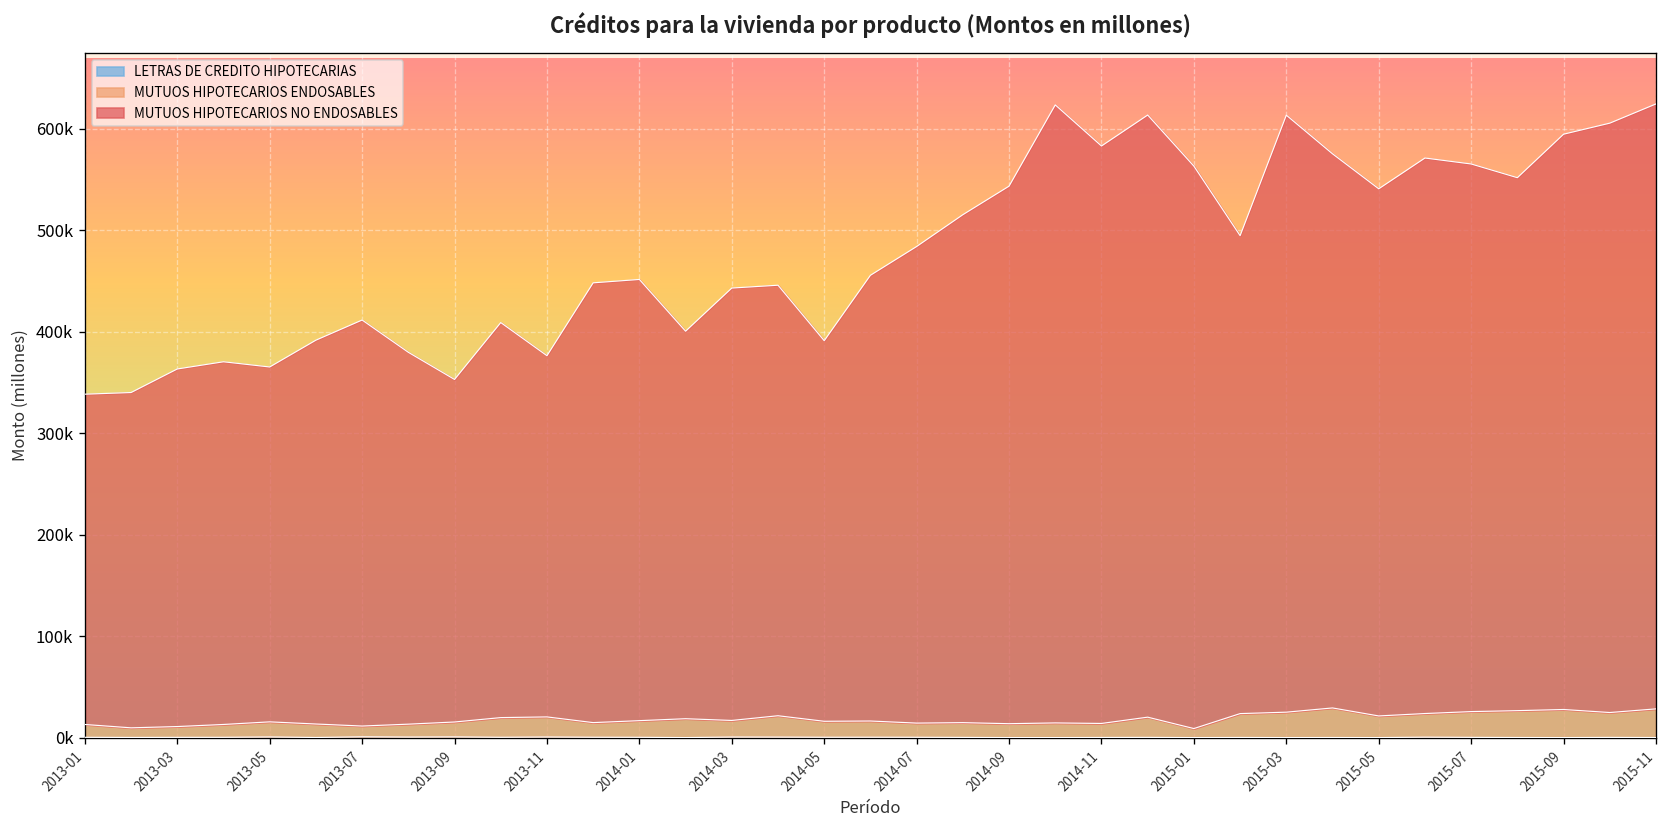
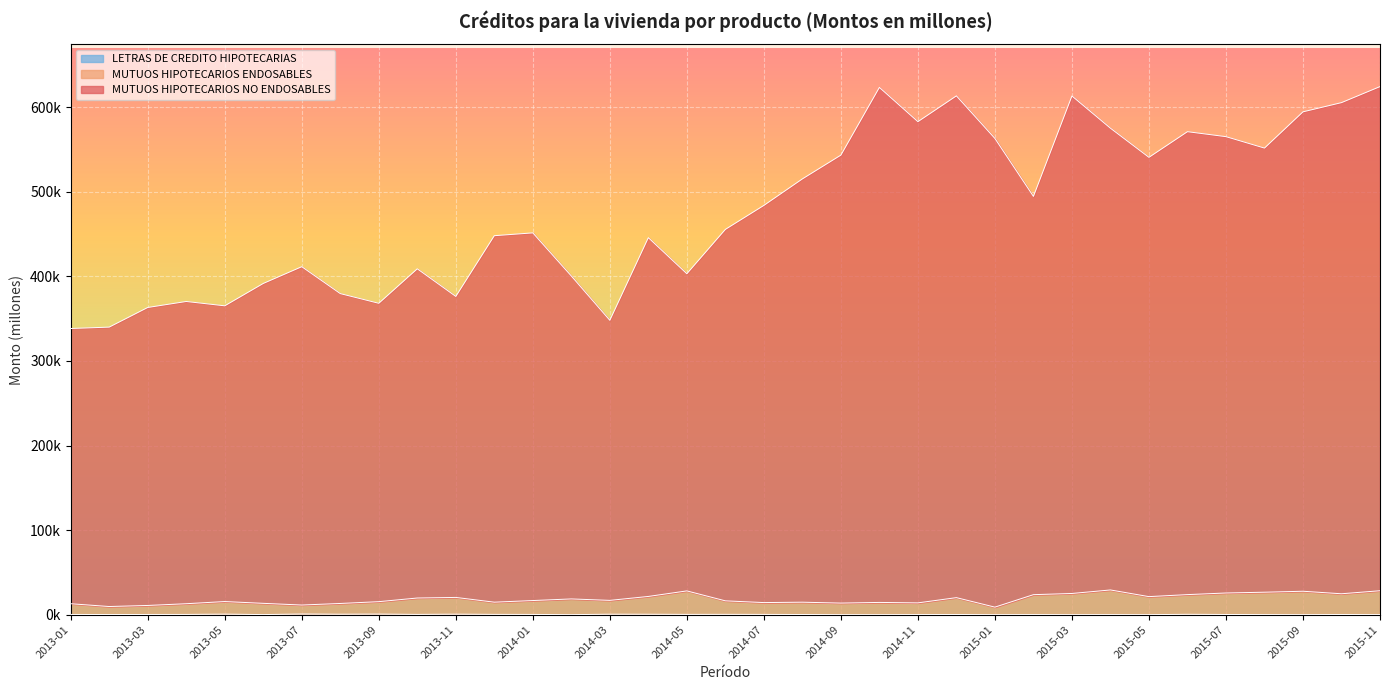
MUTUOS HIPOTECARIOS NO ENDOSABLES, 2013-09: 340000 -> 350000
MUTUOS HIPOTECARIOS NO ENDOSABLES, 2014-03: 430000 -> 330000
MUTUOS HIPOTECARIOS ENDOSABLES, 2014-05: 20000 -> 30000
